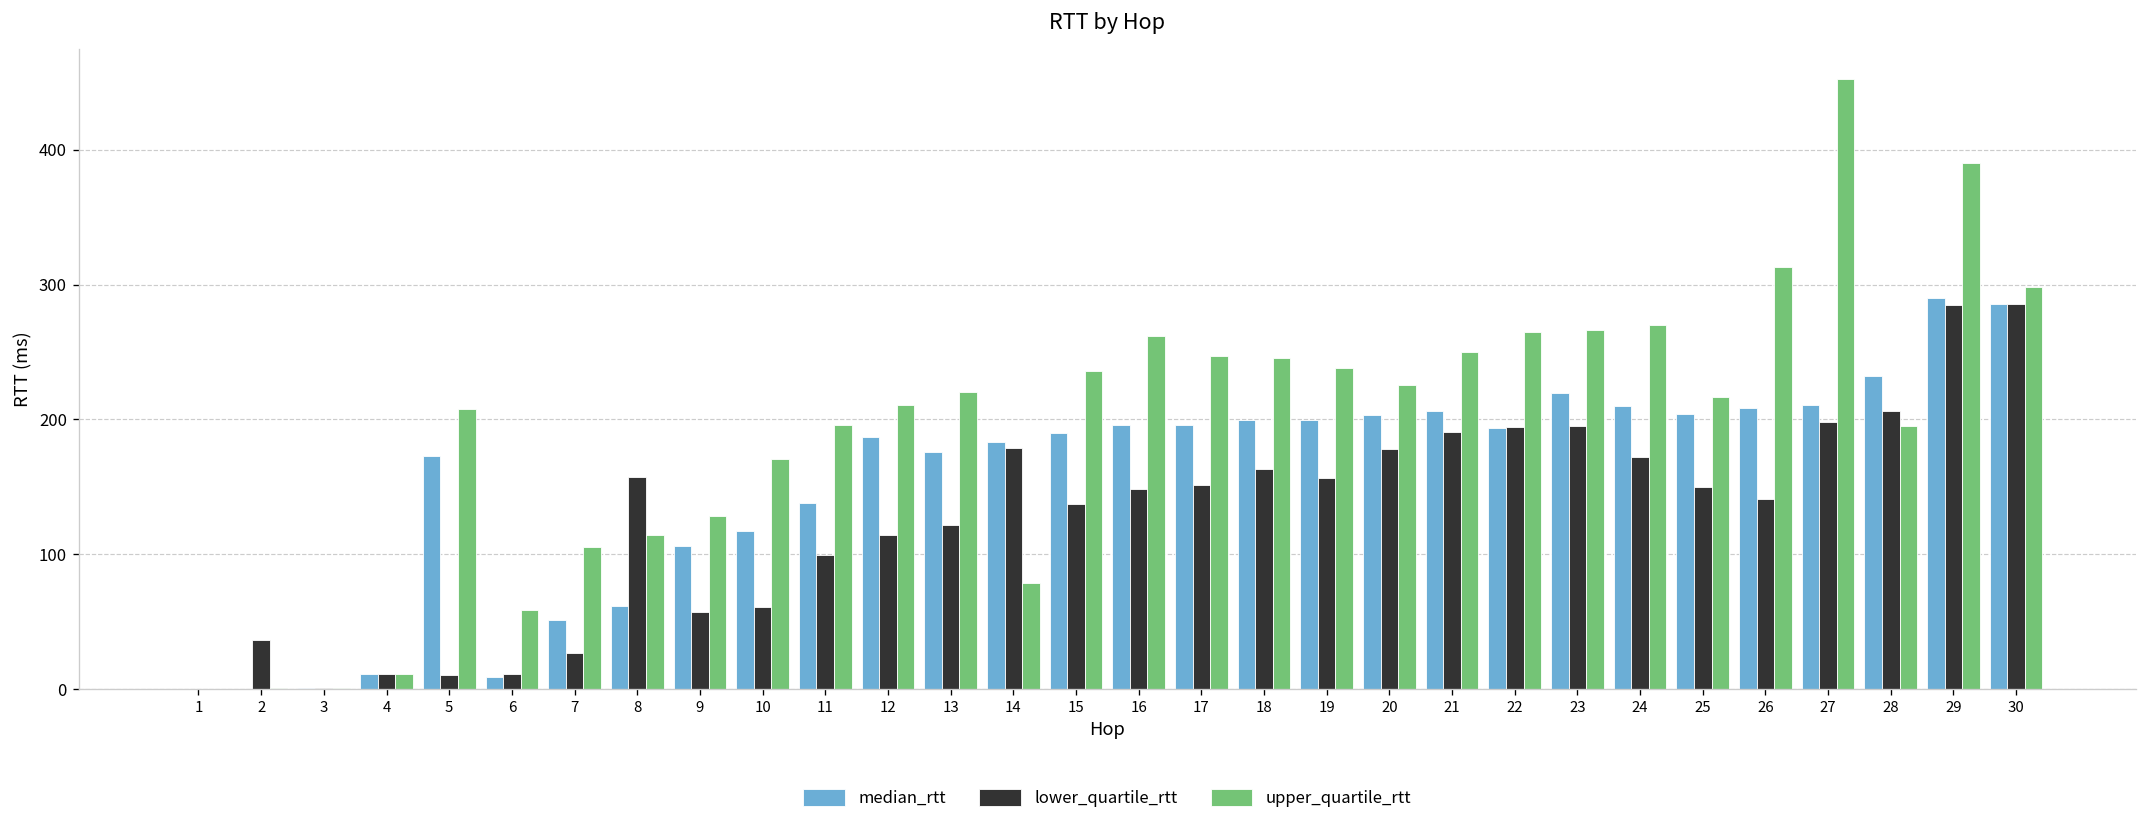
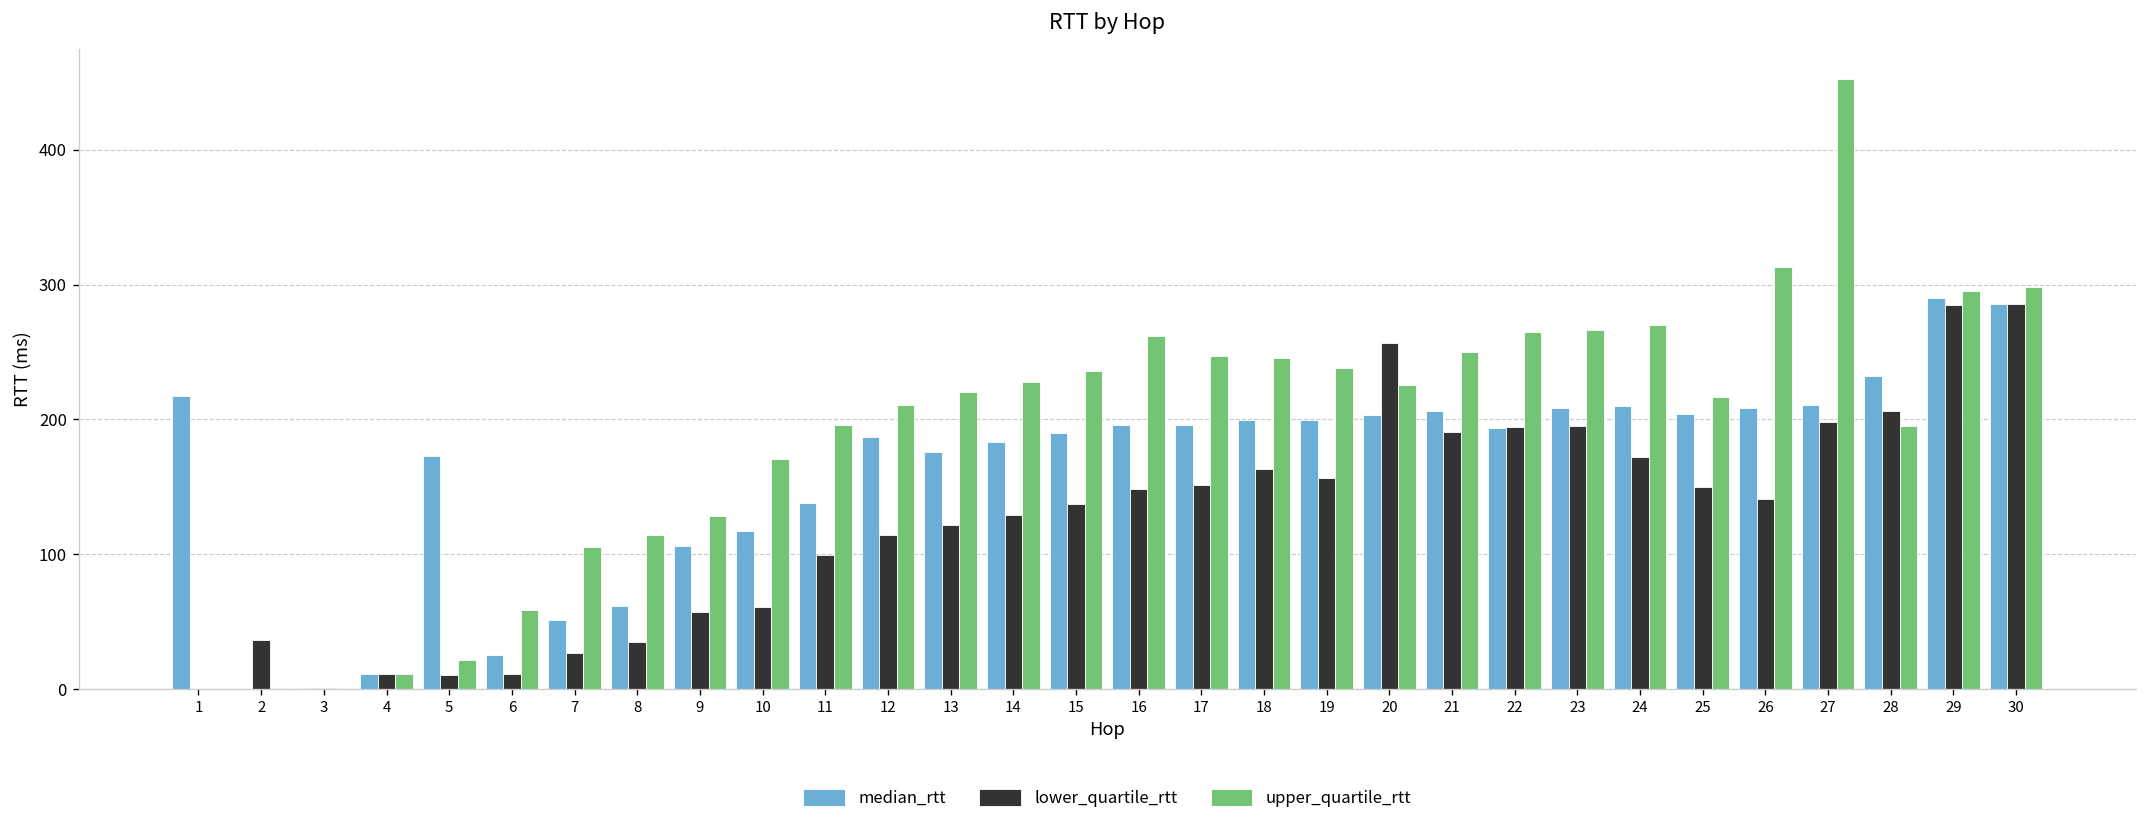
median_rtt, 1: 0 -> 218
upper_quartile_rtt, 5: 208 -> 21
median_rtt, 6: 9 -> 25
lower_quartile_rtt, 8: 157 -> 35
lower_quartile_rtt, 14: 179 -> 129
upper_quartile_rtt, 14: 79 -> 228
lower_quartile_rtt, 20: 178 -> 257
median_rtt, 23: 220 -> 208
upper_quartile_rtt, 29: 391 -> 295
